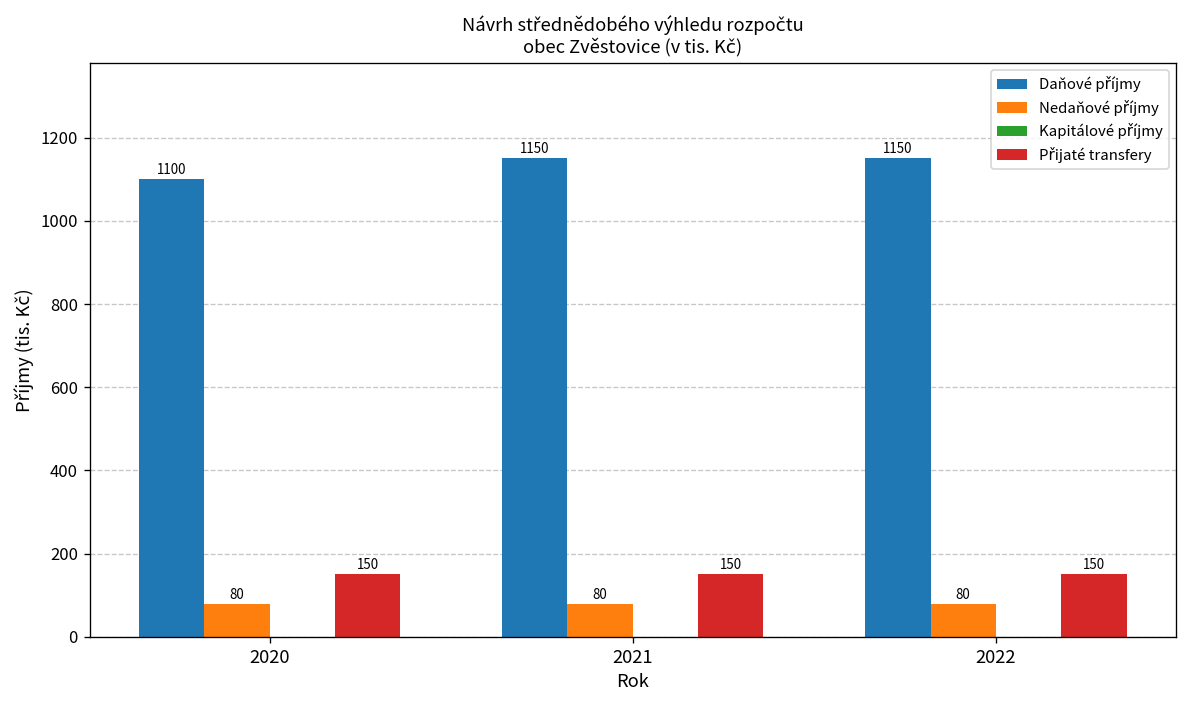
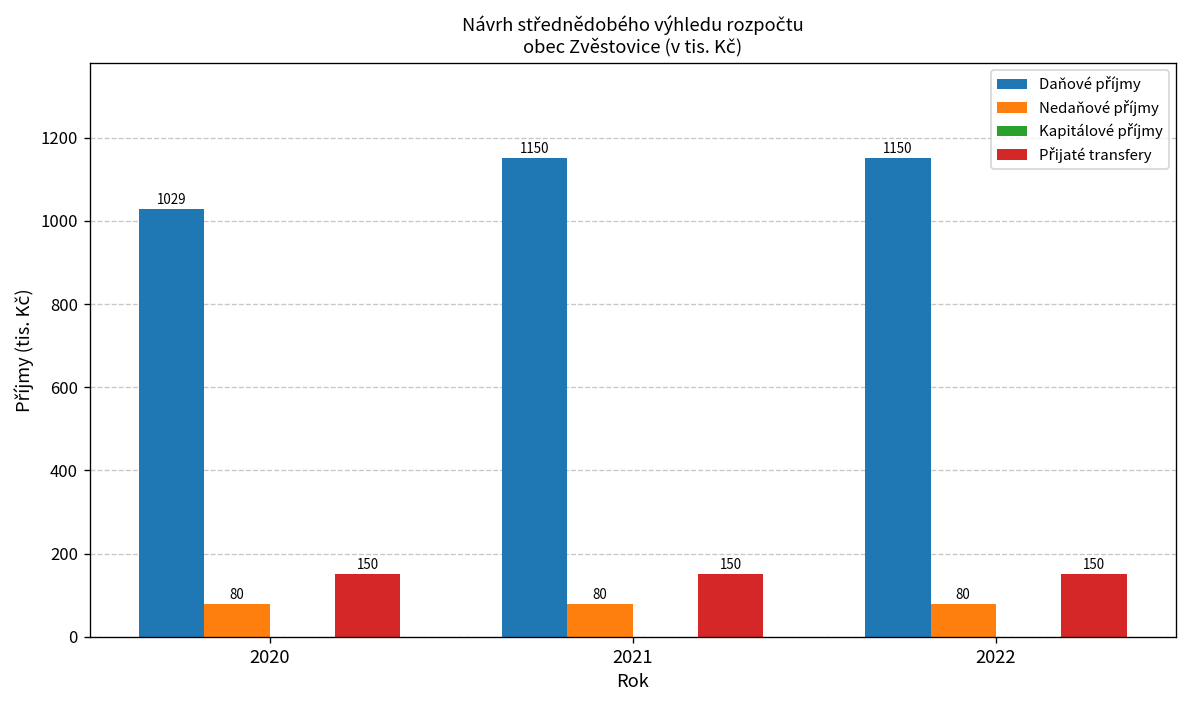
Daňové příjmy, 2020: 1100 -> 1029
